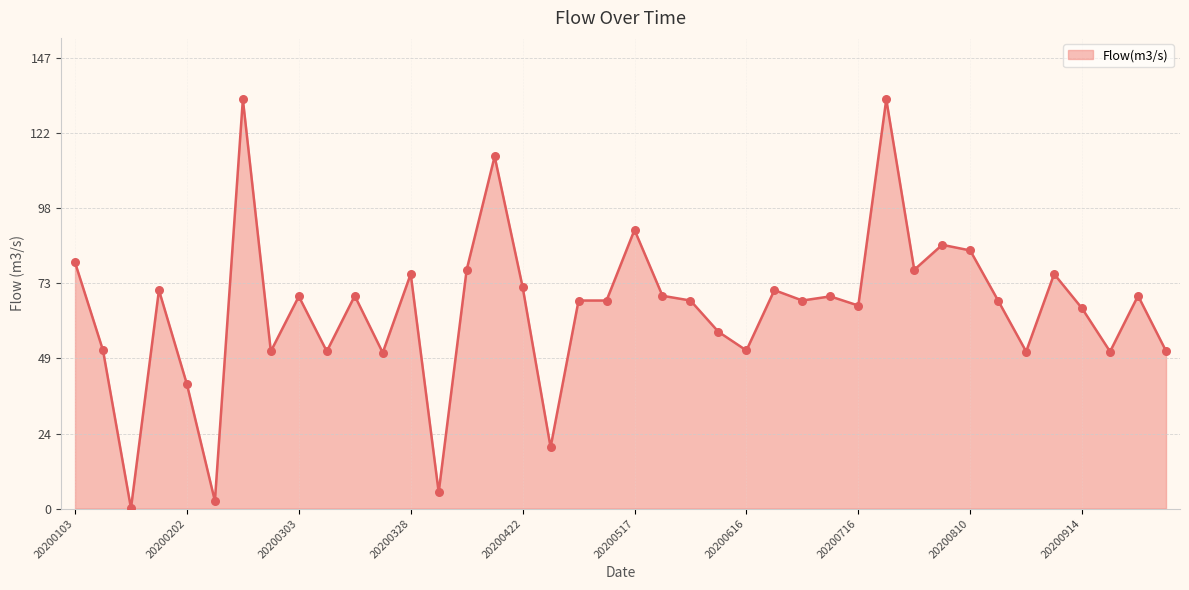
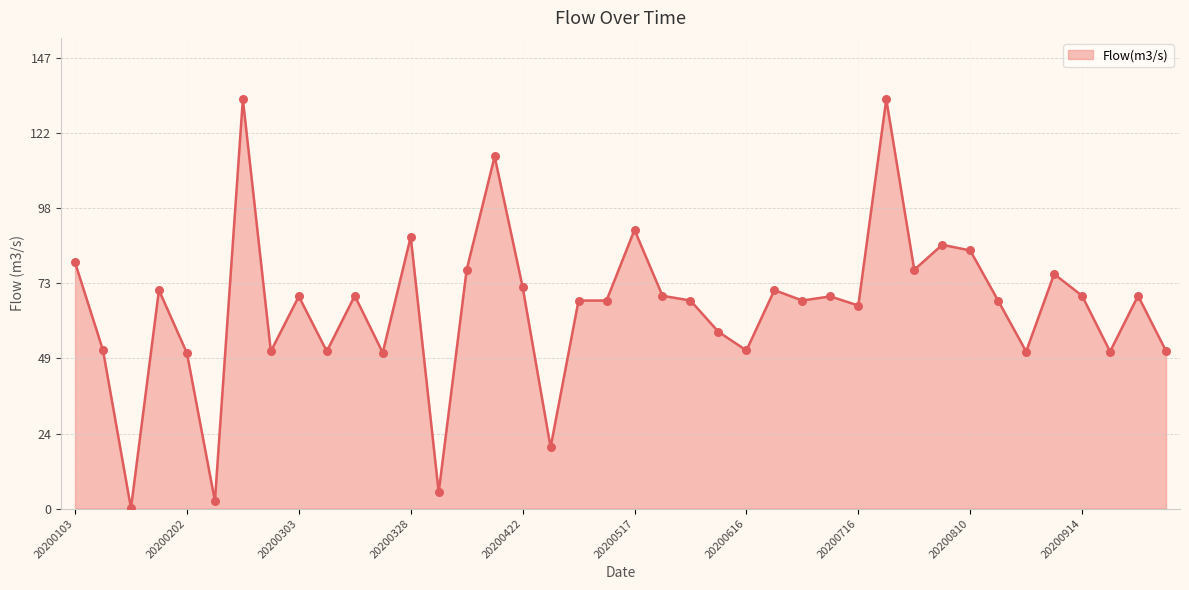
20200202: 40 -> 51
20200328: 76 -> 88
20200914: 65 -> 69
